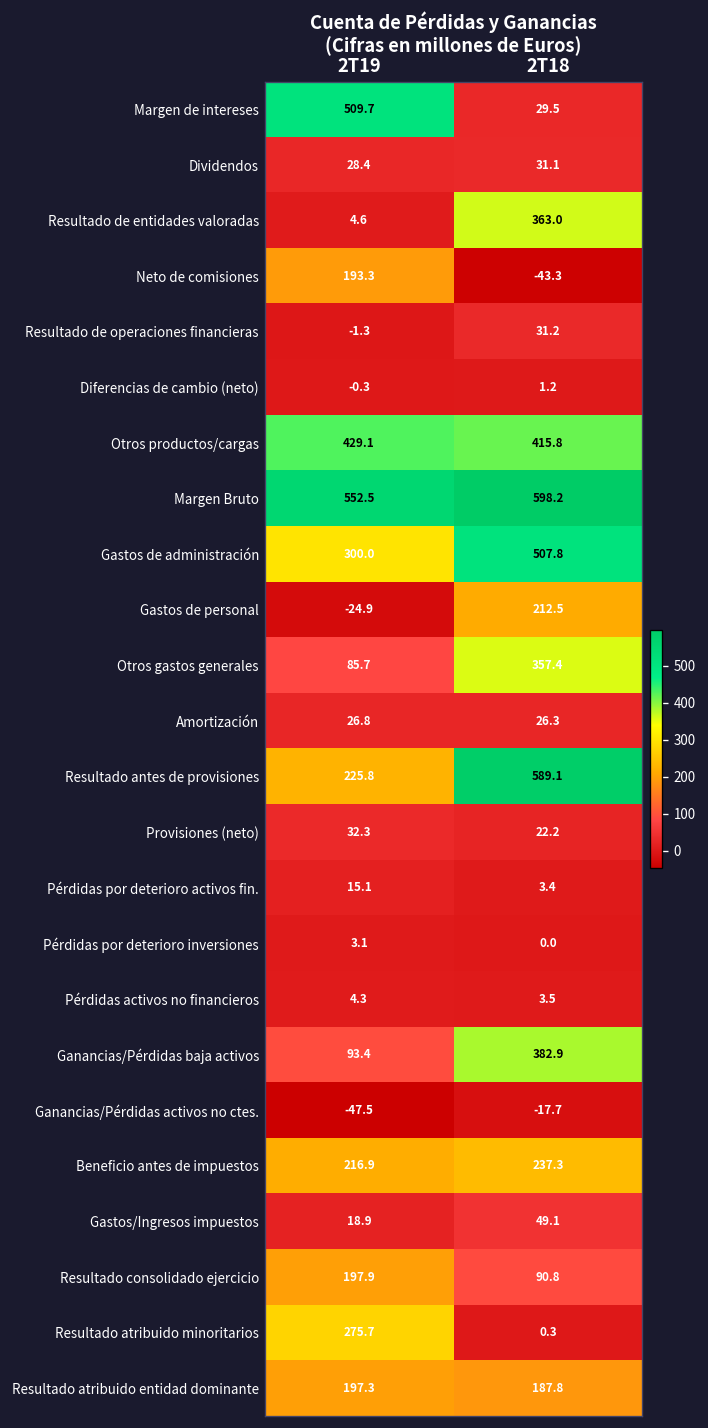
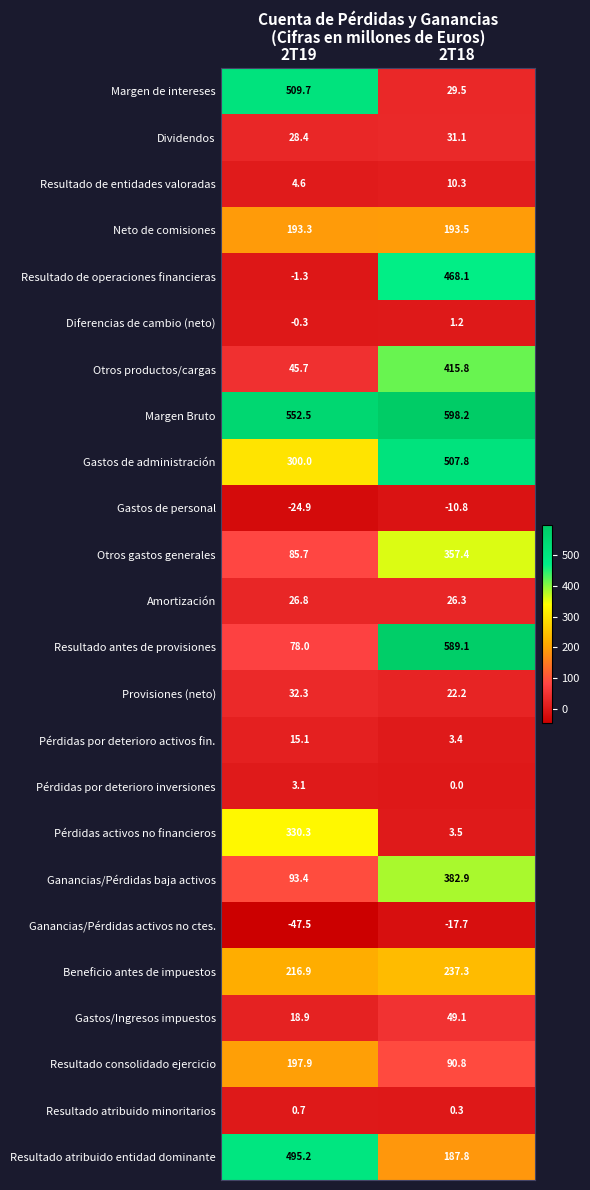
Resultado de entidades valoradas, 2T18: 363.0 -> 10.3
Neto de comisiones, 2T18: -43.3 -> 193.5
Resultado de operaciones financieras, 2T18: 31.2 -> 468.1
Otros productos/cargas, 2T19: 429.1 -> 45.7
Gastos de personal, 2T18: 212.5 -> -10.8
Resultado antes de provisiones, 2T19: 225.8 -> 78.0
Pérdidas activos no financieros, 2T19: 4.3 -> 330.3
Resultado atribuido minoritarios, 2T19: 275.7 -> 0.7
Resultado atribuido entidad dominante, 2T19: 197.3 -> 495.2
